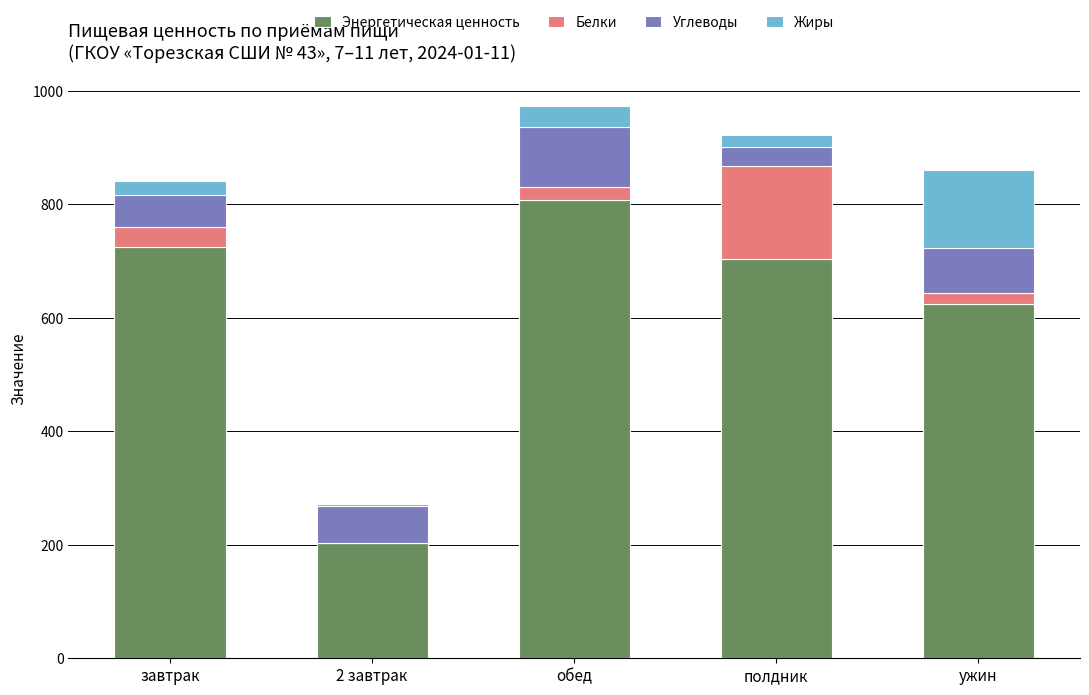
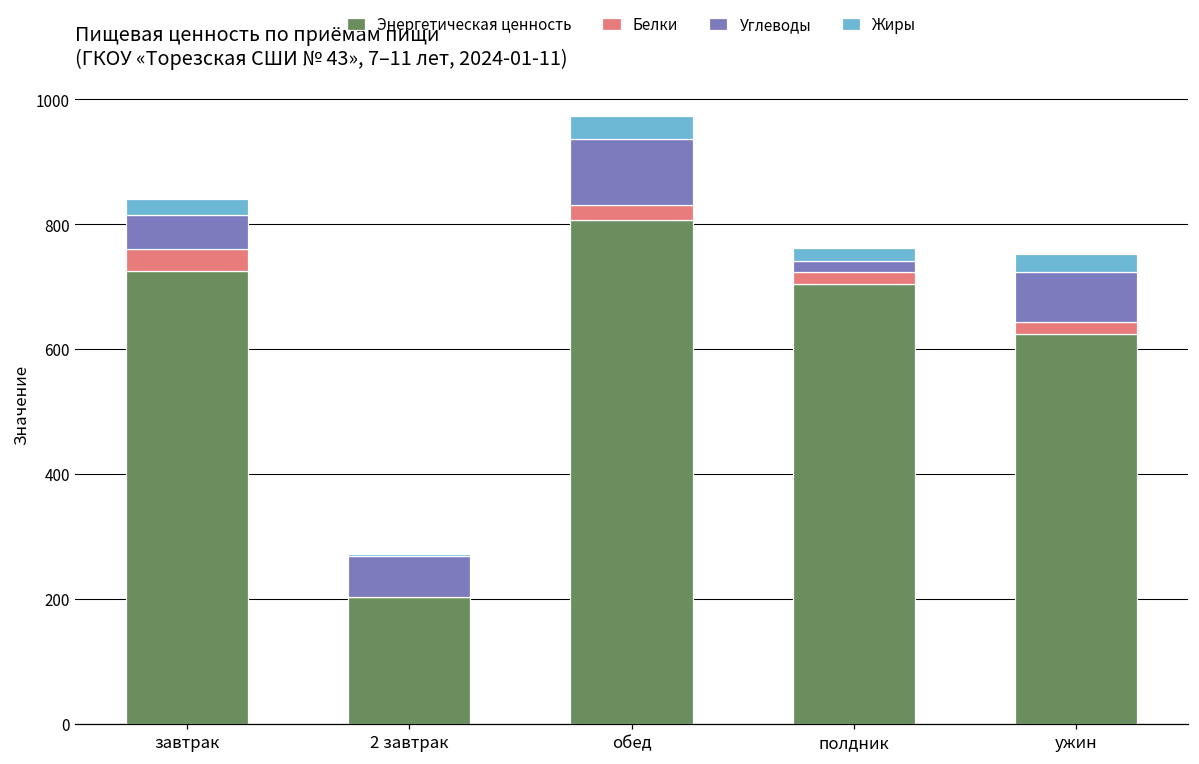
Белки, полдник: 160 -> 20
Углеводы, полдник: 30 -> 20
Жиры, ужин: 140 -> 30
